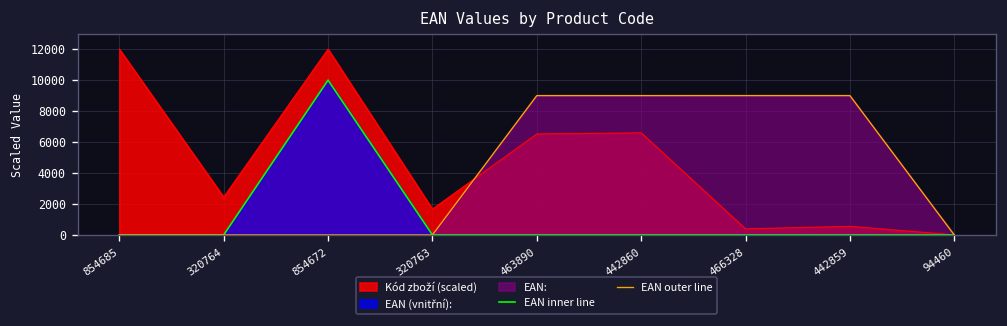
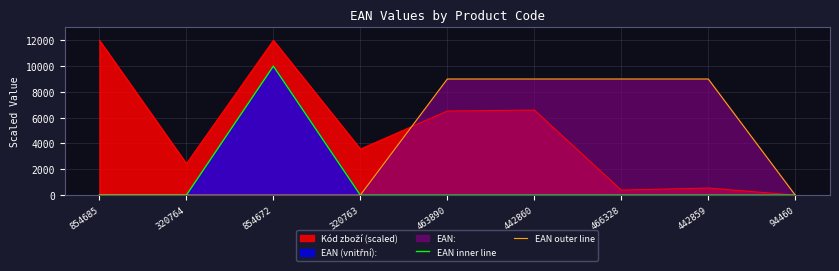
Kód zboží (scaled), 320763: 1700 -> 3600
